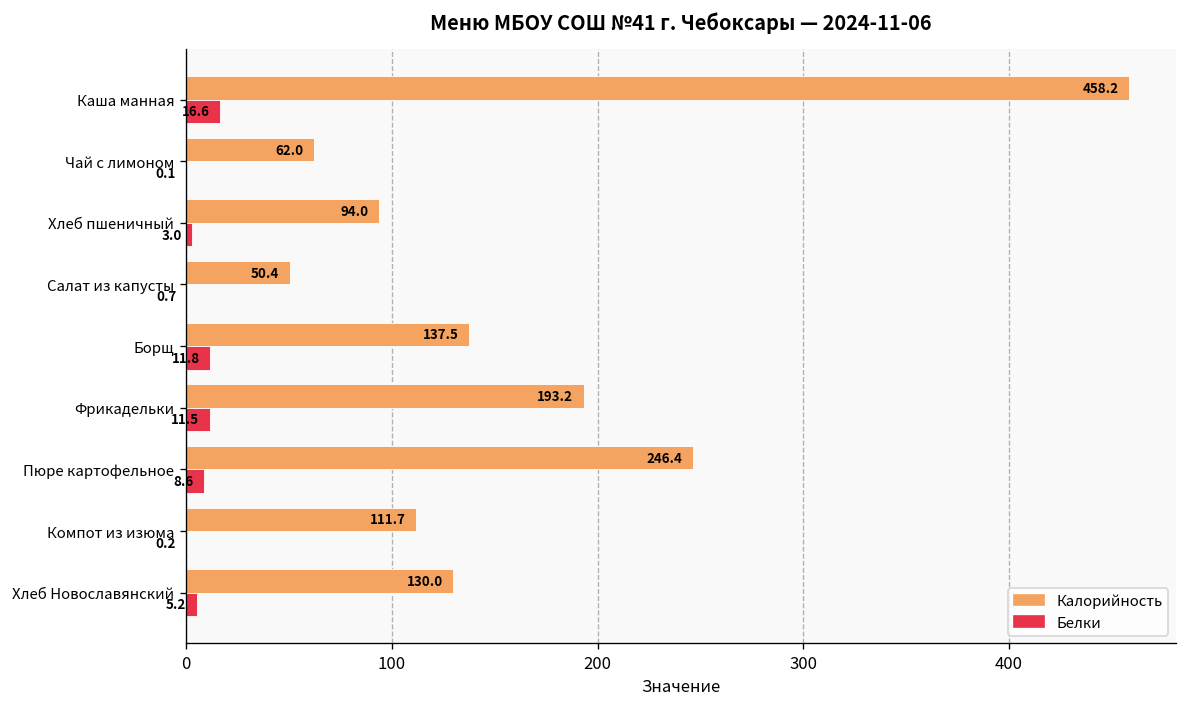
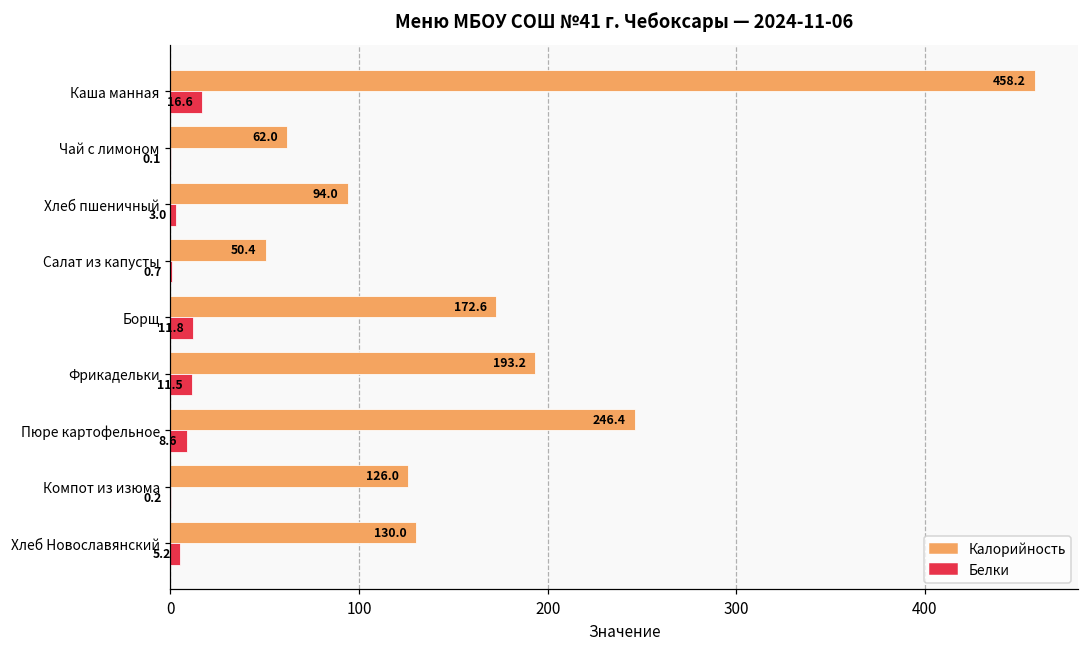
Калорийность, Борщ: 137.5 -> 172.6
Калорийность, Компот из изюма: 111.7 -> 126.0
